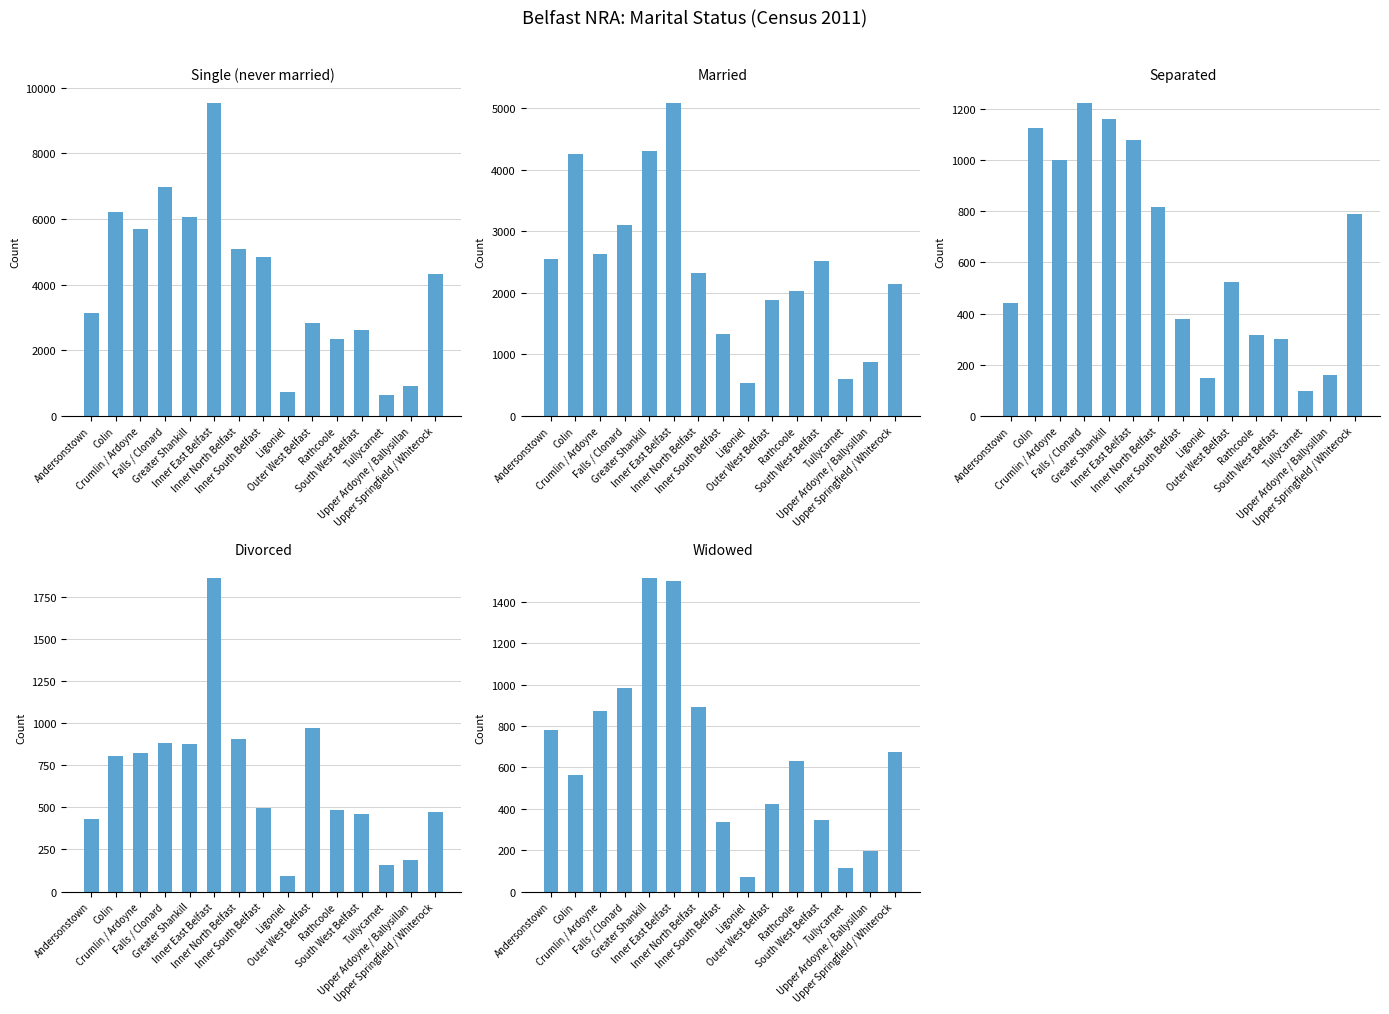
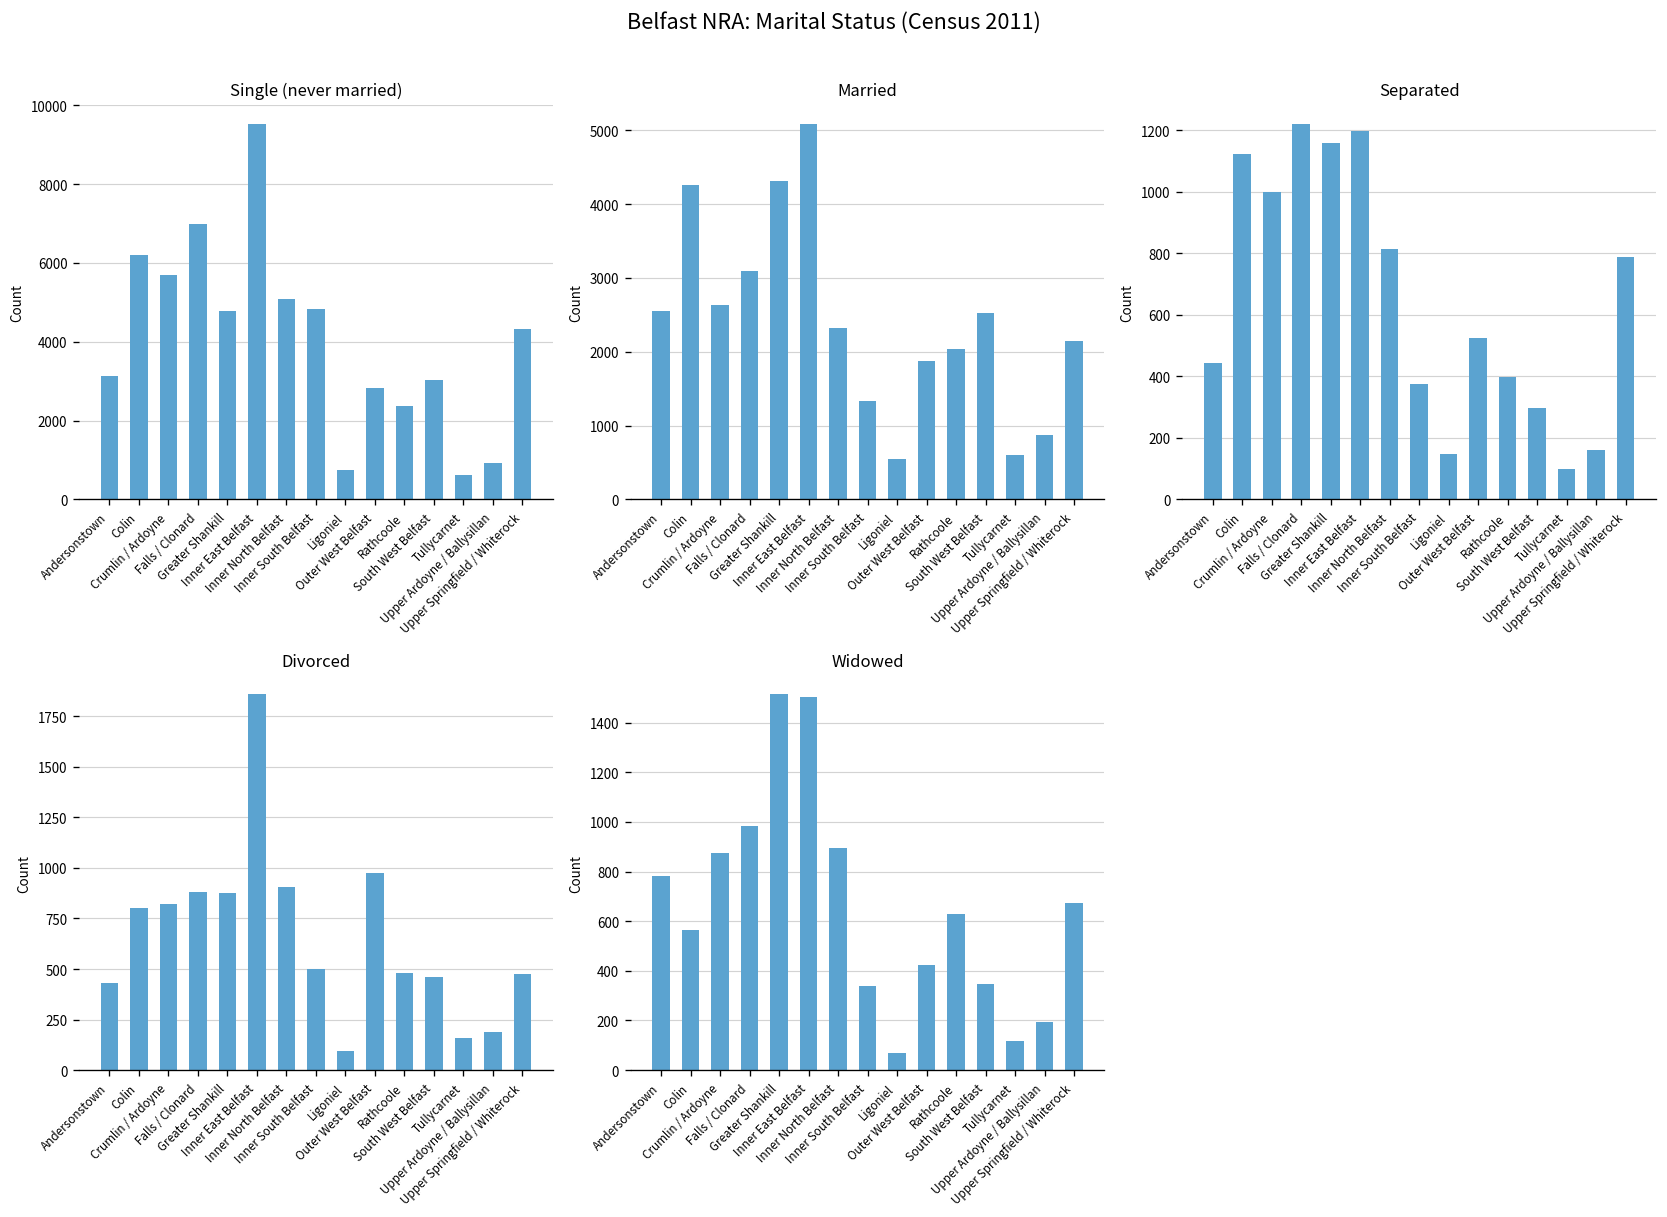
Single (never married), Greater Shankill: 6100 -> 4800
Single (never married), South West Belfast: 2600 -> 3000
Separated, Inner East Belfast: 1080 -> 1200
Separated, Rathcoole: 320 -> 400
